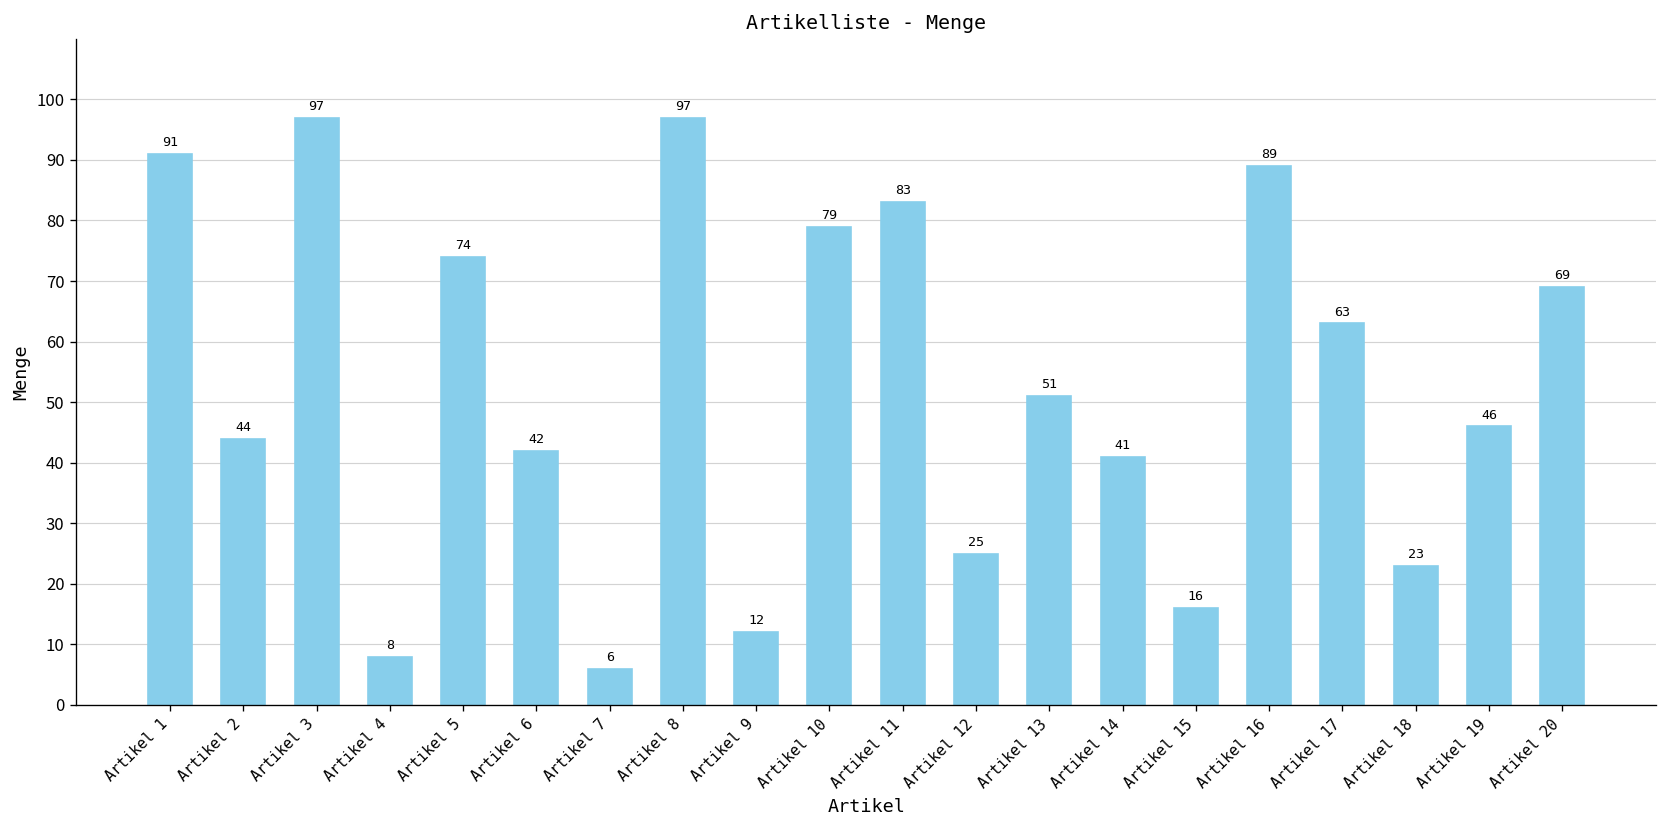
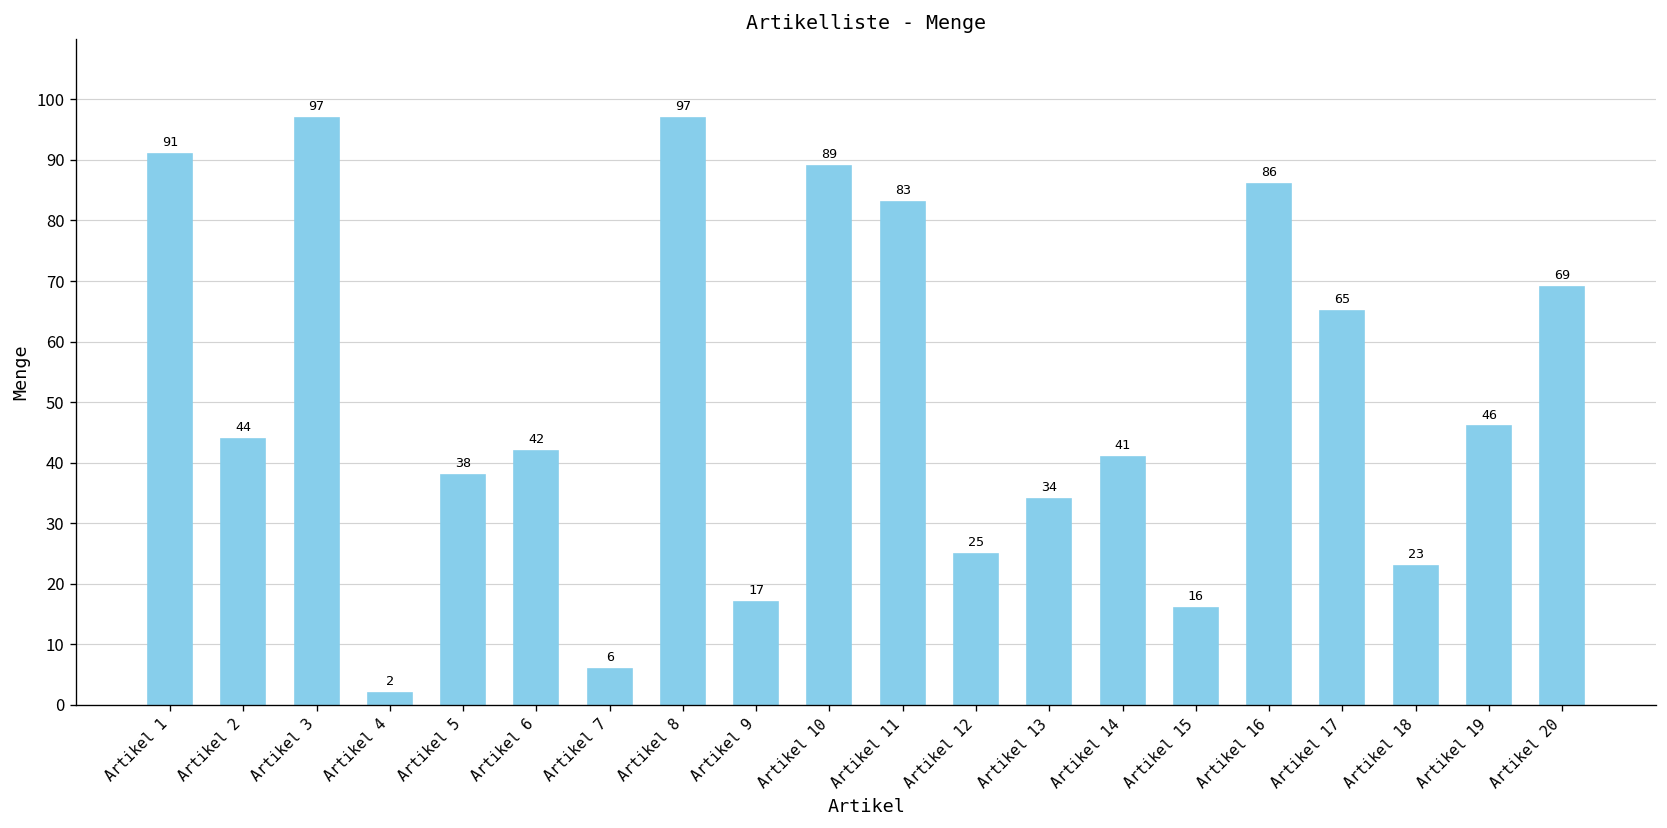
Artikel 4: 8 -> 2
Artikel 5: 74 -> 38
Artikel 9: 12 -> 17
Artikel 10: 79 -> 89
Artikel 13: 51 -> 34
Artikel 16: 89 -> 86
Artikel 17: 63 -> 65
